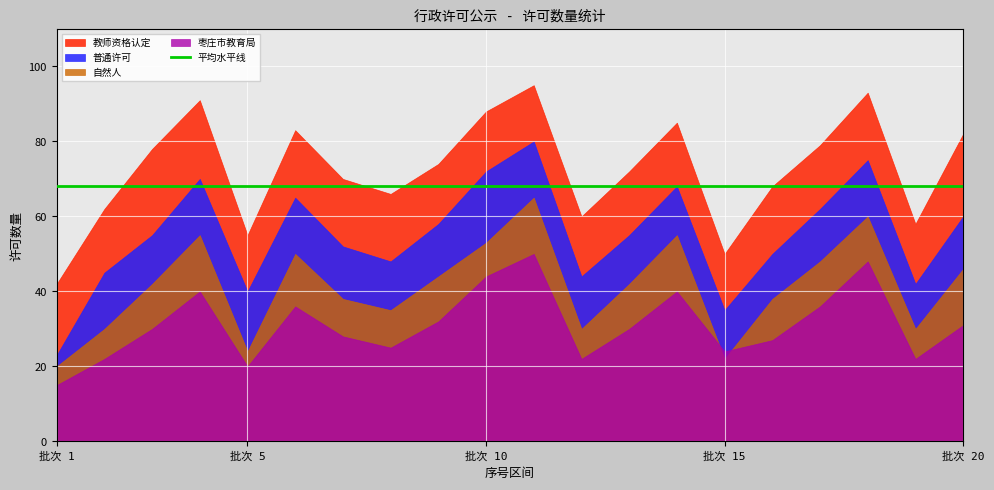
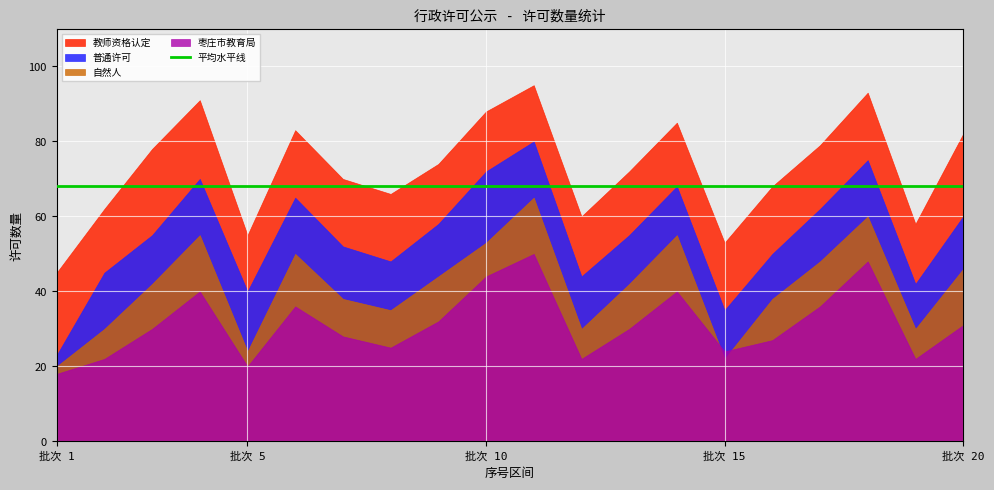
教师资格认定, 批次 1: 42 -> 45
枣庄市教育局, 批次 1: 15 -> 18
教师资格认定, 批次 15: 50 -> 53
